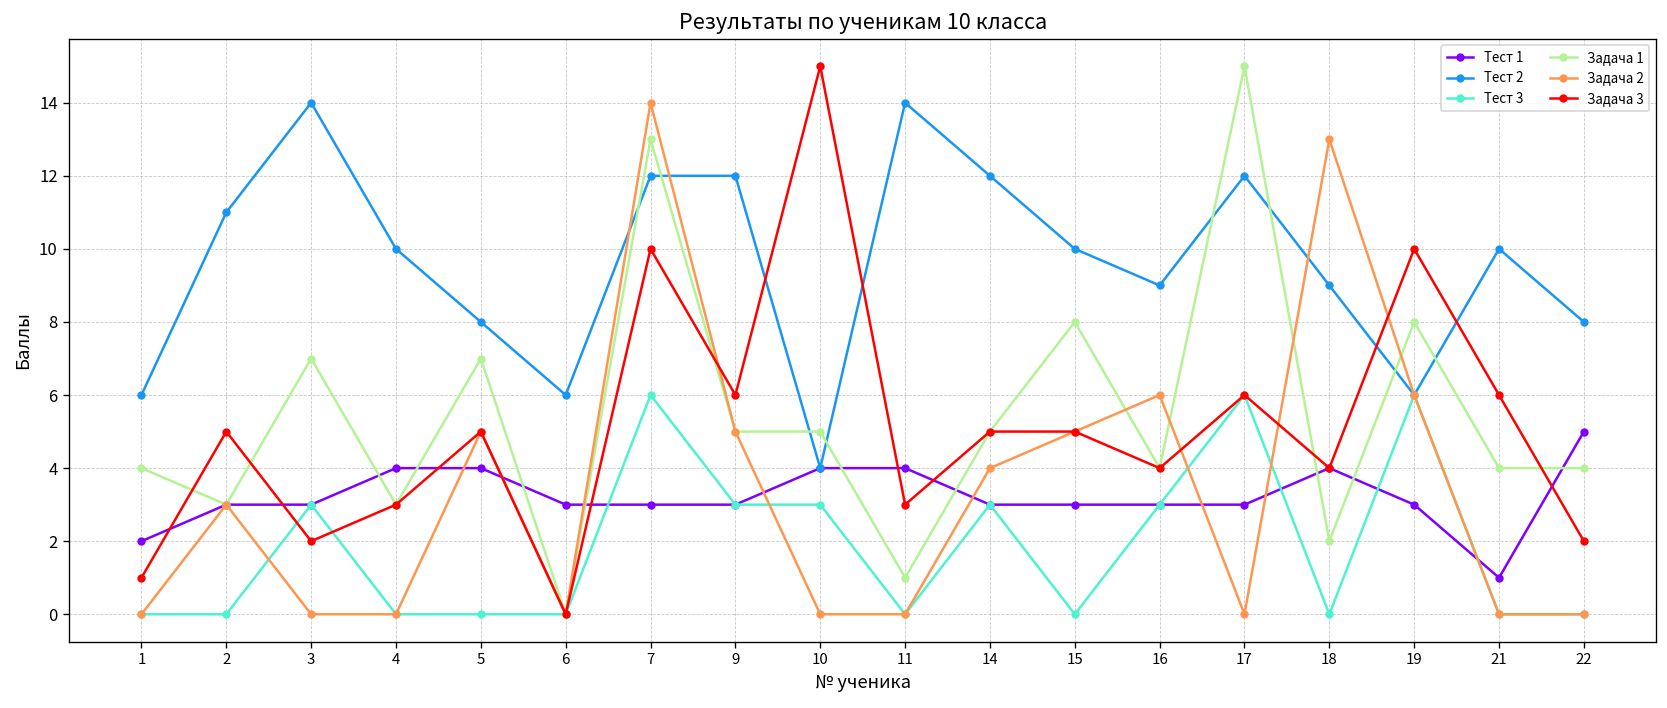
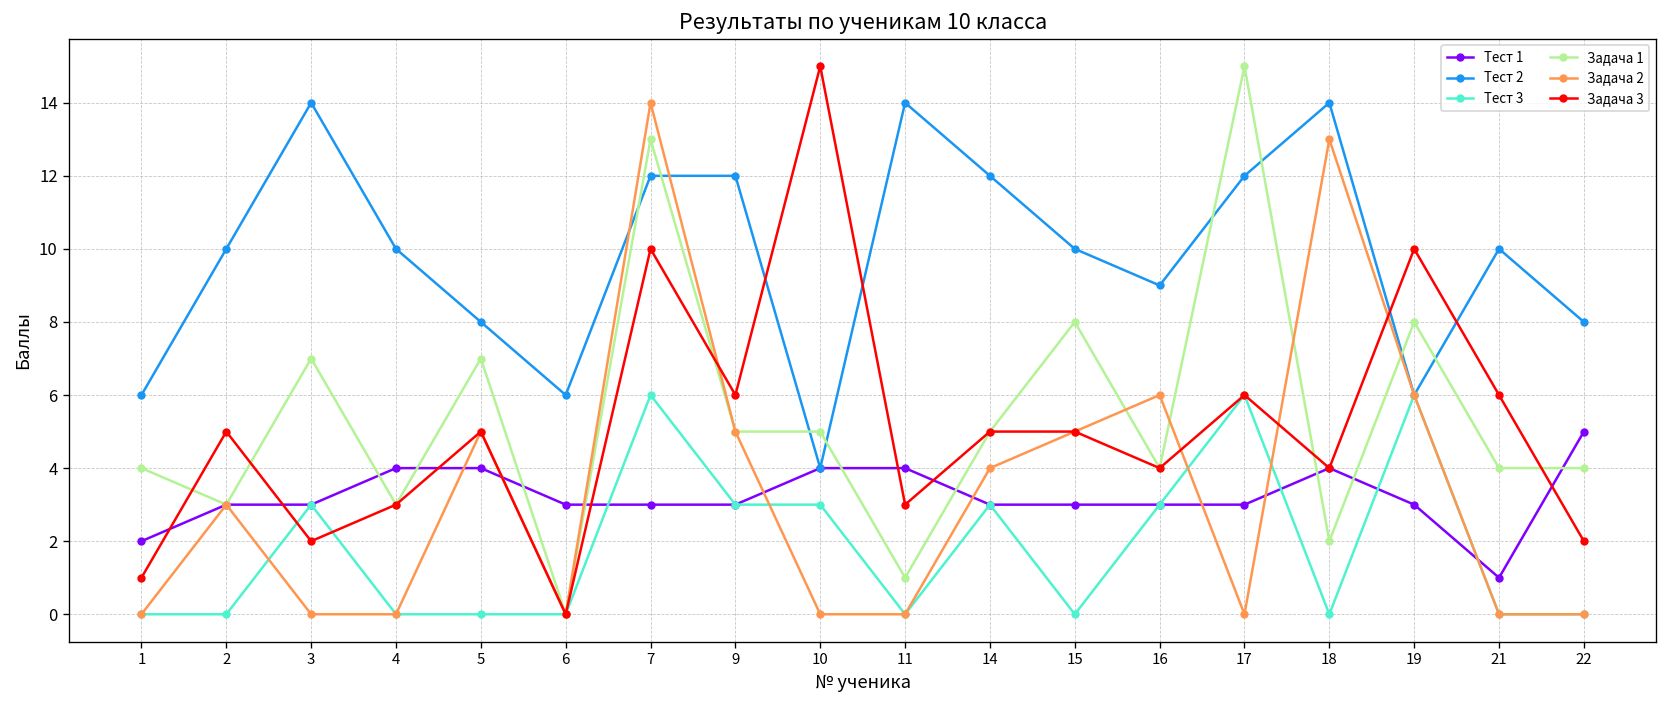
Тест 2, 2: 11 -> 10
Тест 2, 18: 9 -> 14
